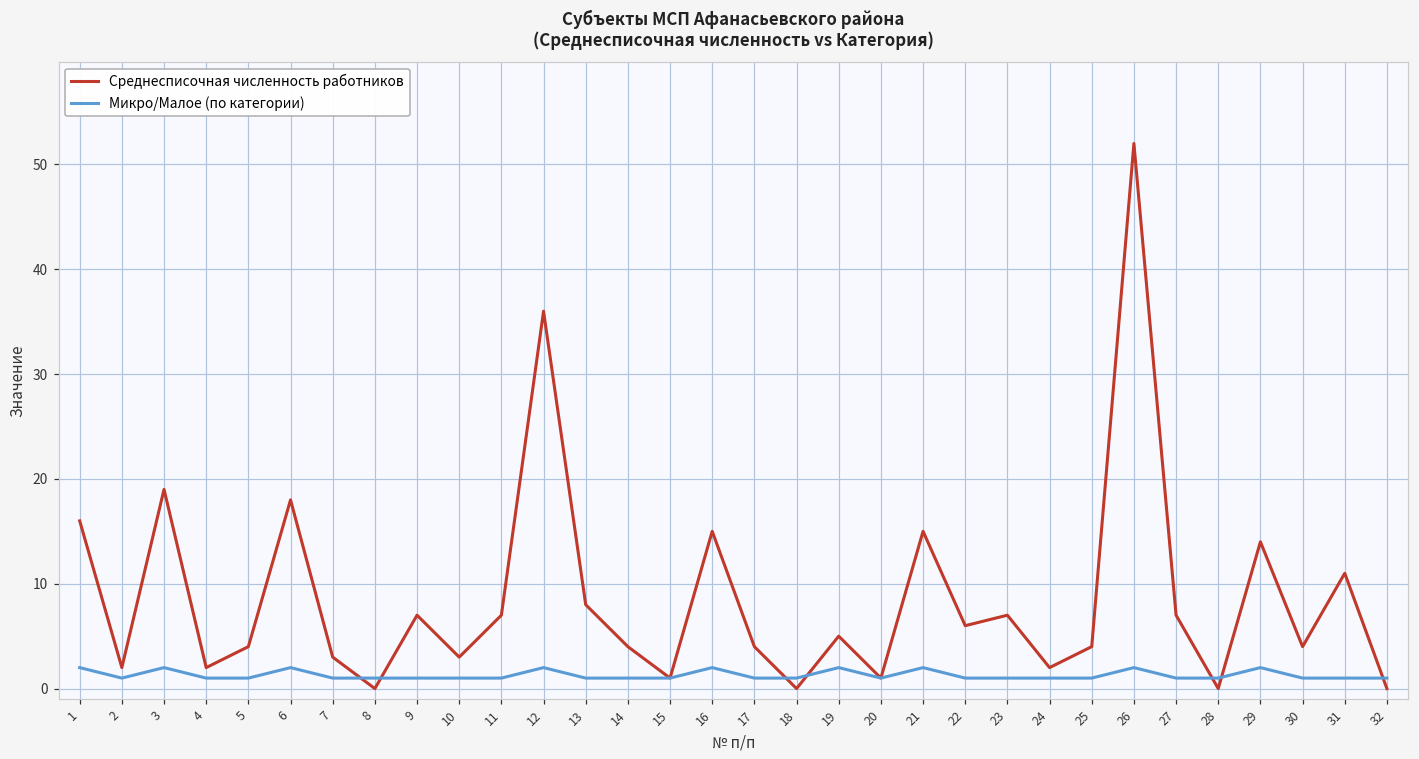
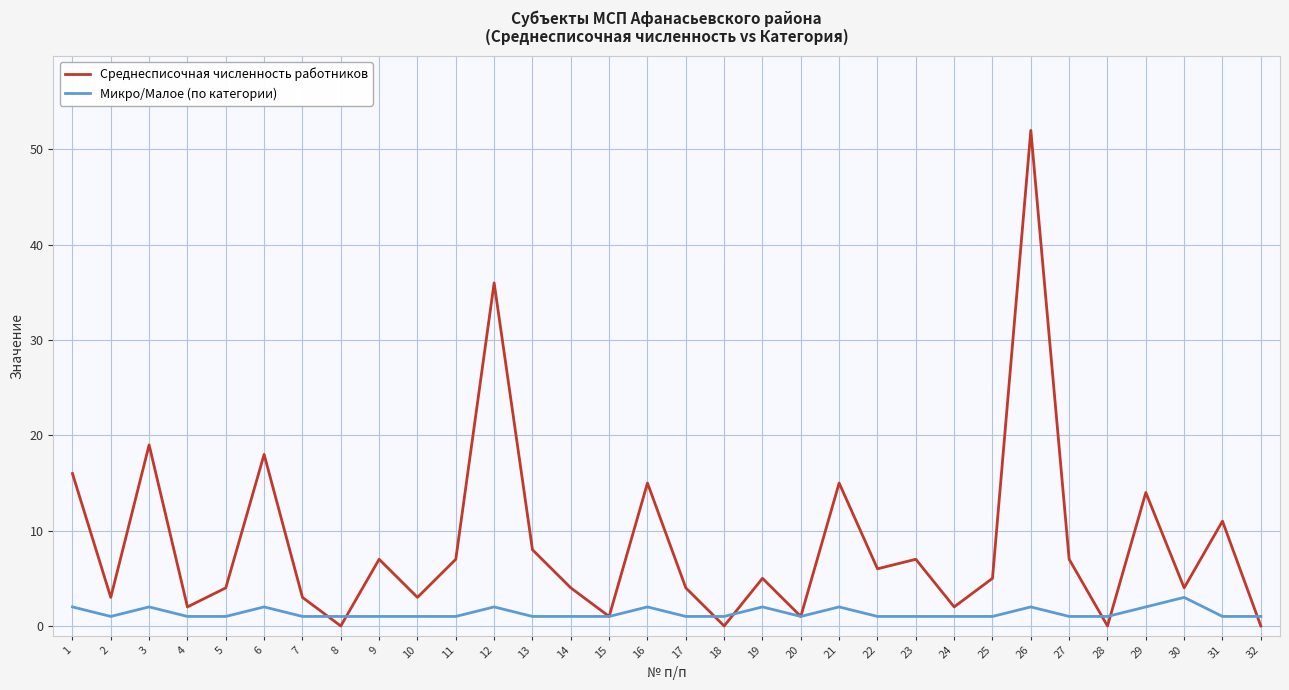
Среднесписочная численность работников, 2: 2 -> 3
Среднесписочная численность работников, 25: 4 -> 5
Микро/Малое (по категории), 30: 1 -> 3
